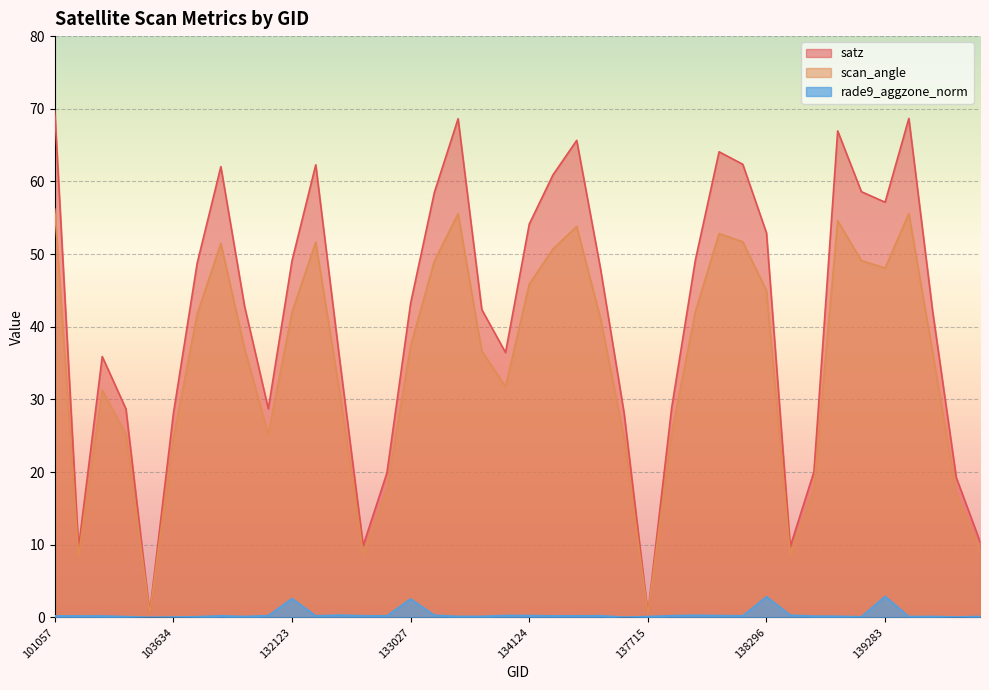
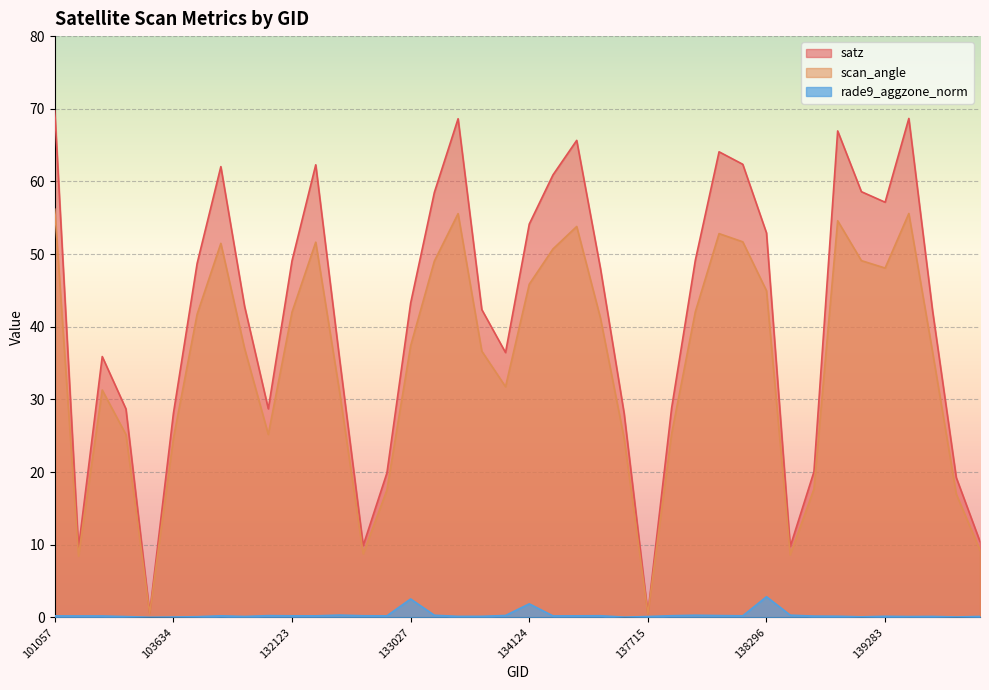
rade9_aggzone_norm, 132123: 3 -> 0
rade9_aggzone_norm, 134124: 0 -> 2
rade9_aggzone_norm, 139283: 3 -> 0
